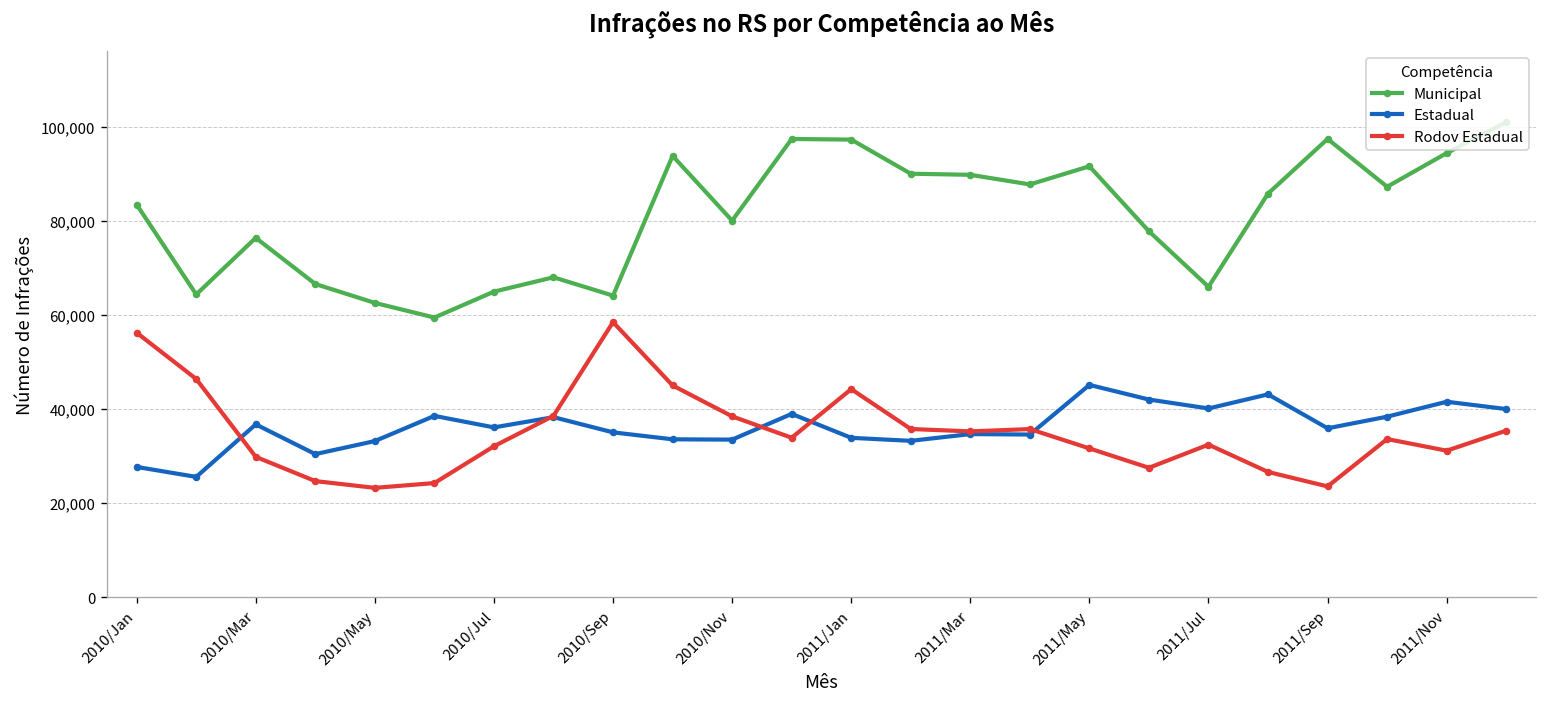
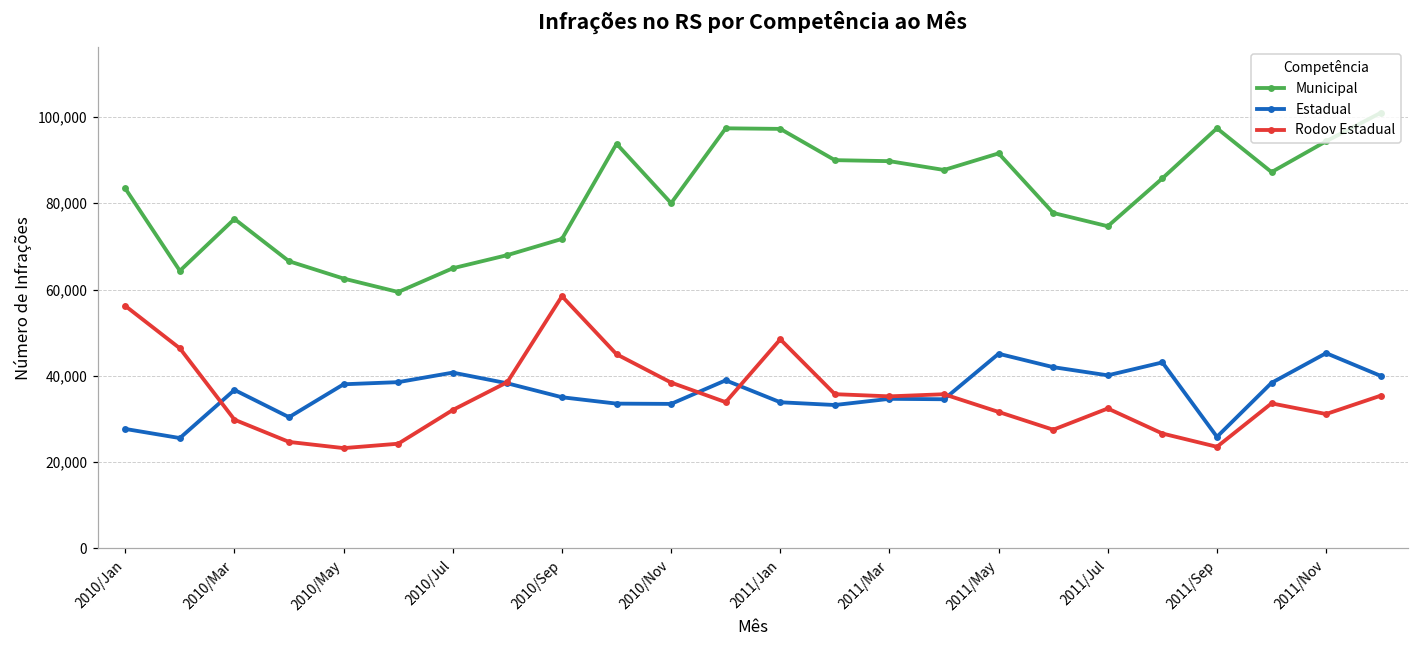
Estadual, 2010/May: 33,000 -> 38,000
Estadual, 2010/Jul: 36,000 -> 41,000
Municipal, 2010/Sep: 64,000 -> 72,000
Rodov Estadual, 2011/Jan: 44,000 -> 48,000
Municipal, 2011/Jul: 66,000 -> 75,000
Estadual, 2011/Sep: 36,000 -> 26,000
Estadual, 2011/Nov: 42,000 -> 45,000
